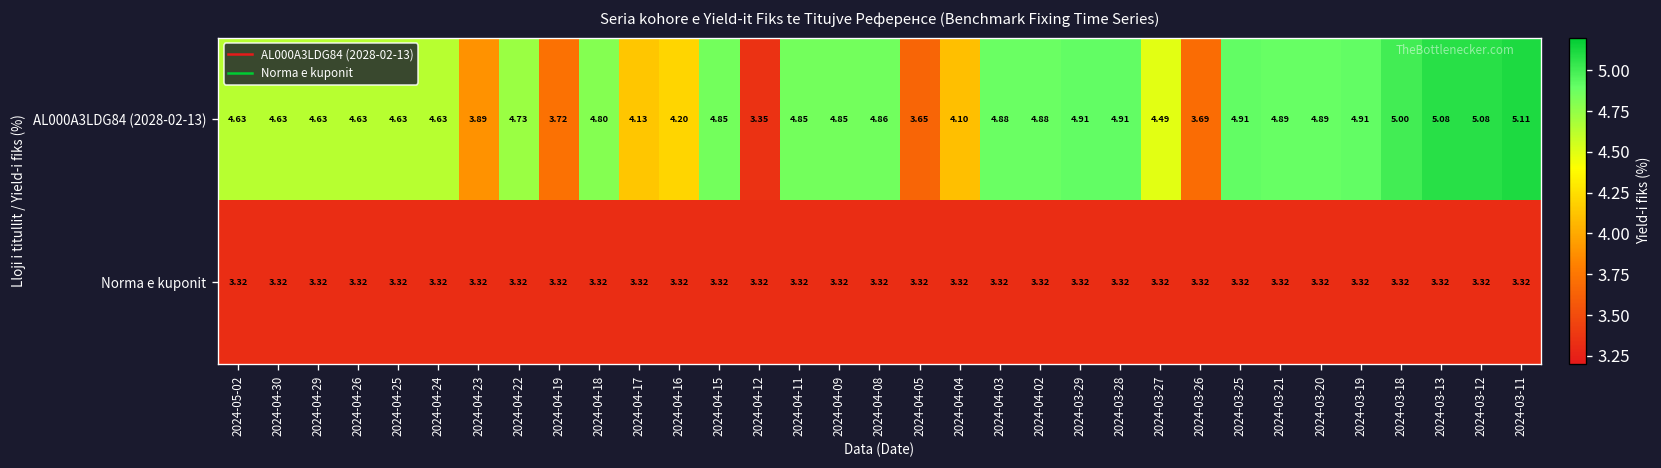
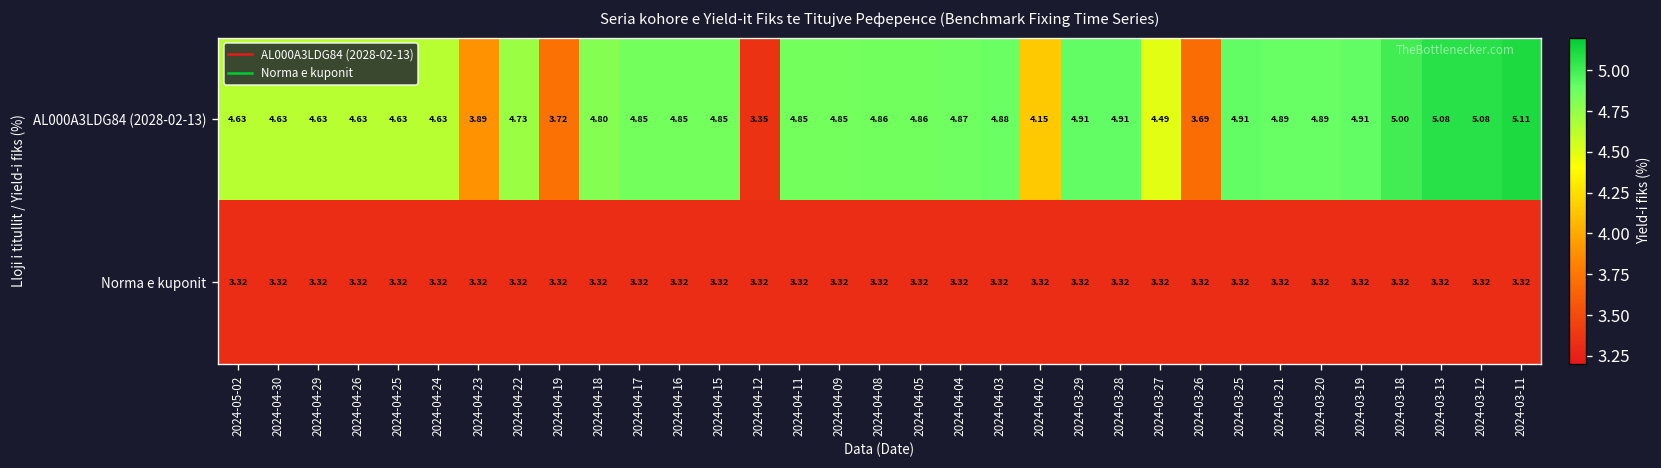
AL000A3LDG84 (2028-02-13), 2024-04-17: 4.13 -> 4.85
AL000A3LDG84 (2028-02-13), 2024-04-16: 4.20 -> 4.85
AL000A3LDG84 (2028-02-13), 2024-04-05: 3.65 -> 4.86
AL000A3LDG84 (2028-02-13), 2024-04-04: 4.10 -> 4.87
AL000A3LDG84 (2028-02-13), 2024-04-02: 4.88 -> 4.15
